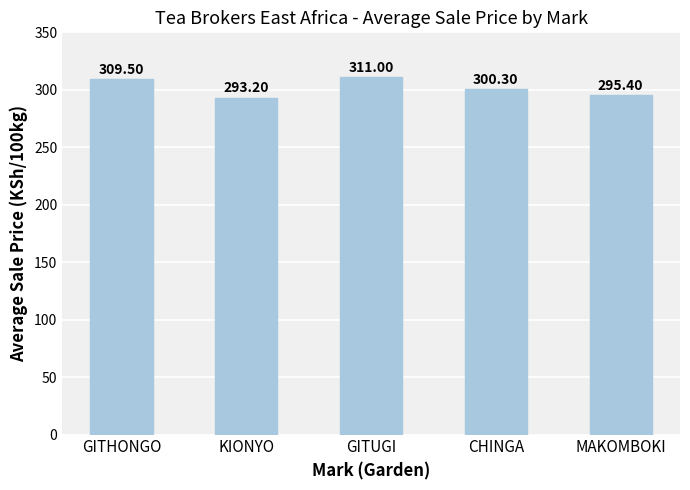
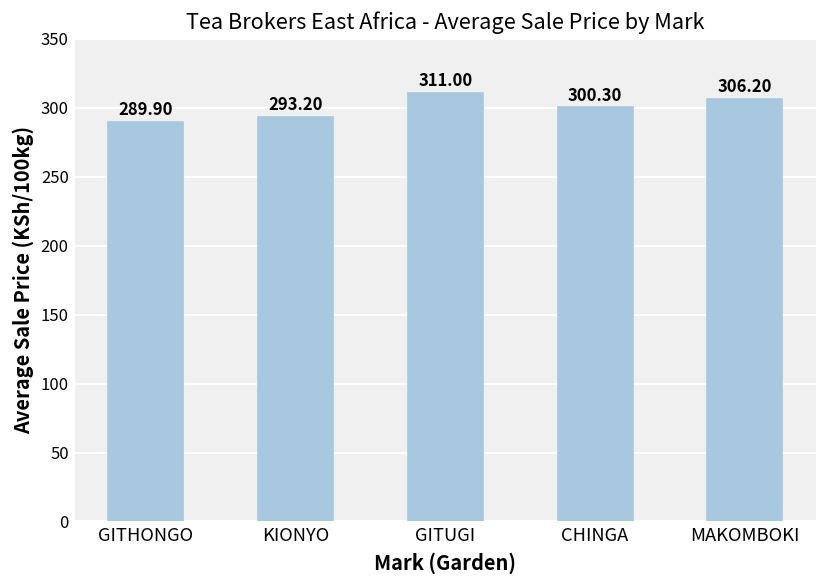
GITHONGO: 309.50 -> 289.90
MAKOMBOKI: 295.40 -> 306.20
